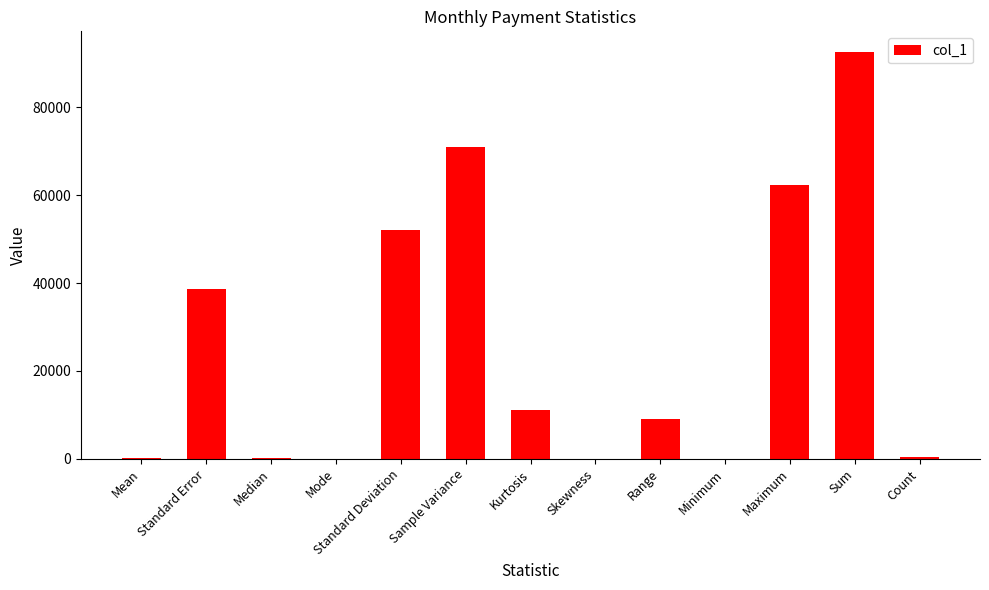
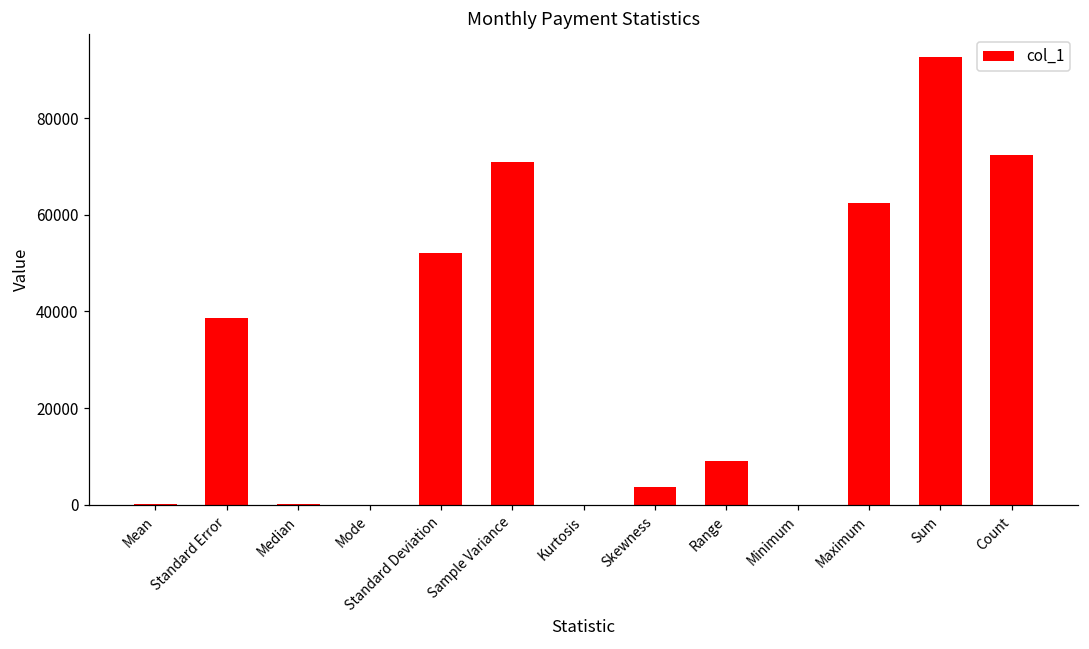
Kurtosis: 11000 -> 0
Skewness: 0 -> 4000
Count: 0 -> 72000
